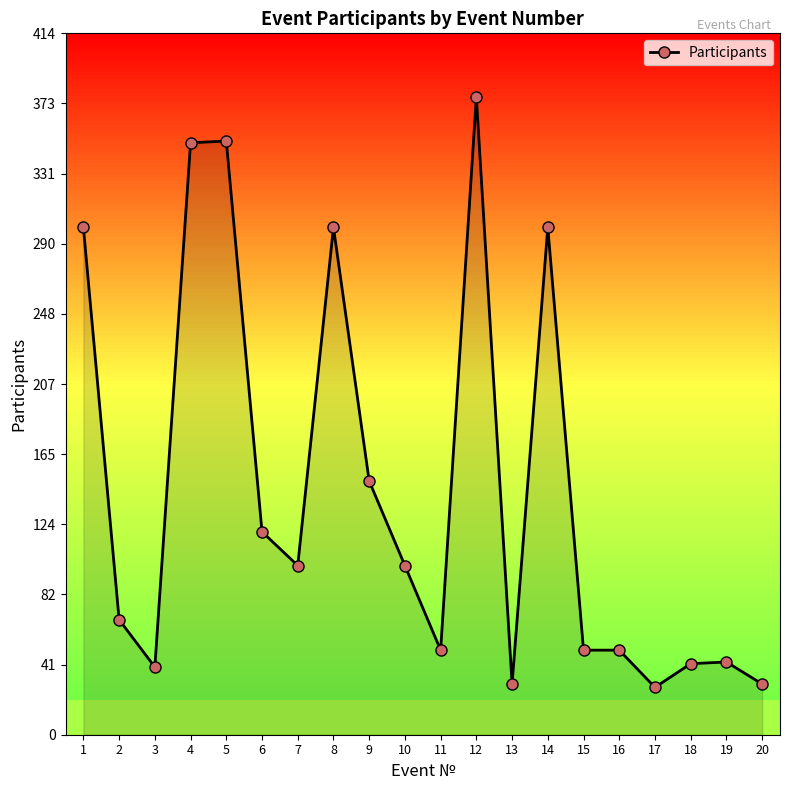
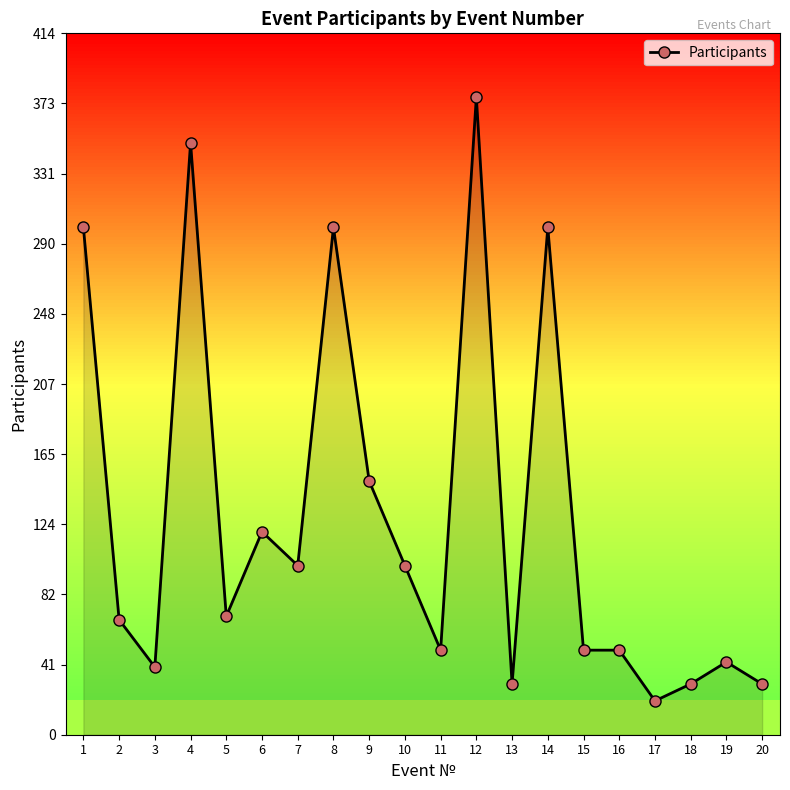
Participants, 5: 351 -> 70
Participants, 17: 28 -> 20
Participants, 18: 42 -> 30
